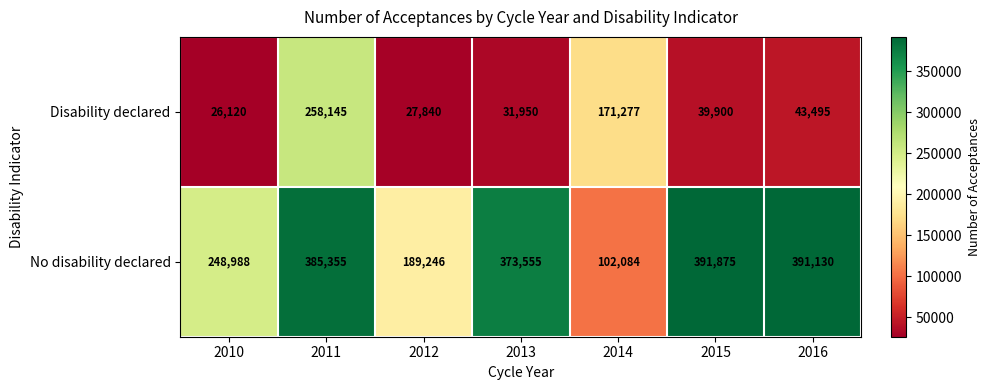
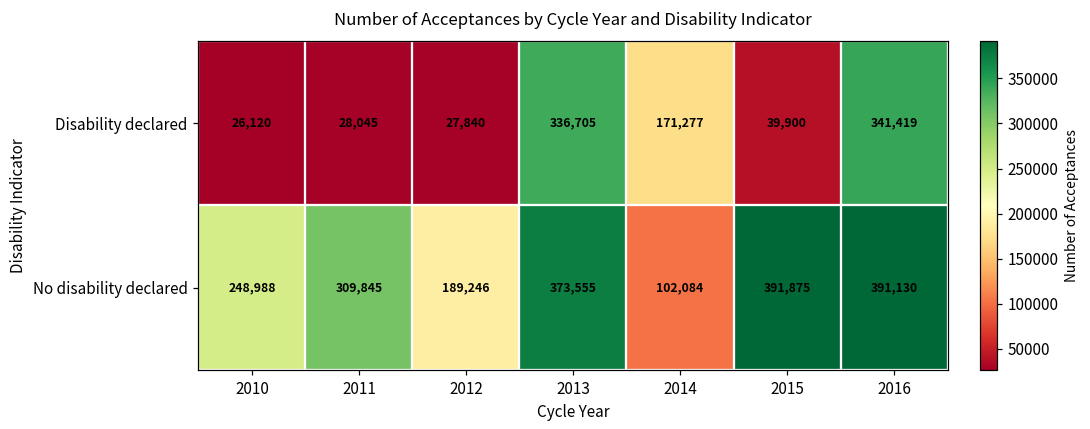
Disability declared, 2011: 258,145 -> 28,045
Disability declared, 2013: 31,950 -> 336,705
Disability declared, 2016: 43,495 -> 341,419
No disability declared, 2011: 385,355 -> 309,845
